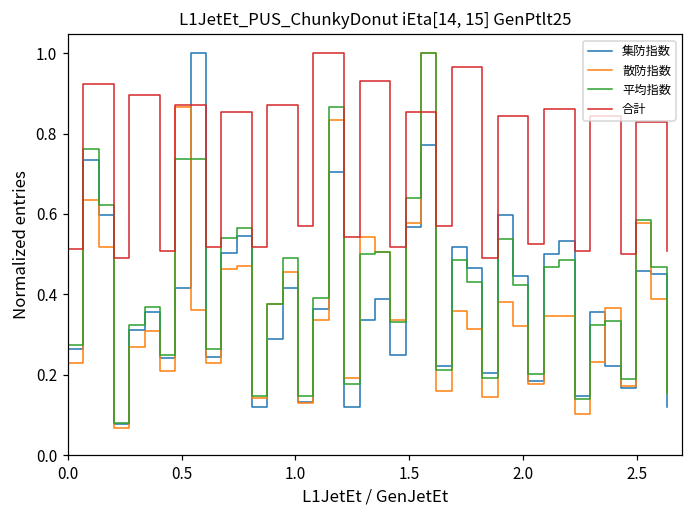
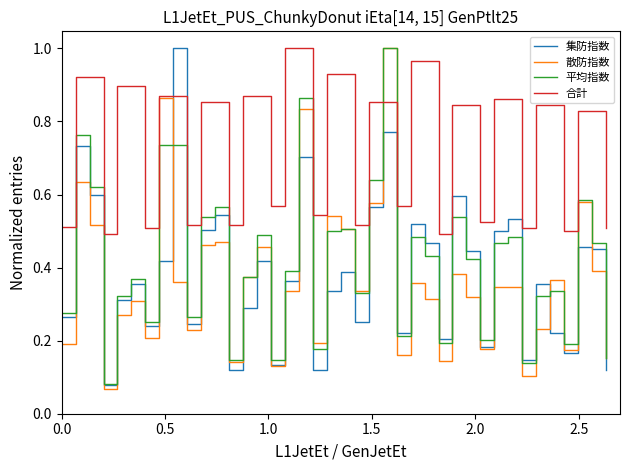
散防指数, 0.0: 0.23 -> 0.19
